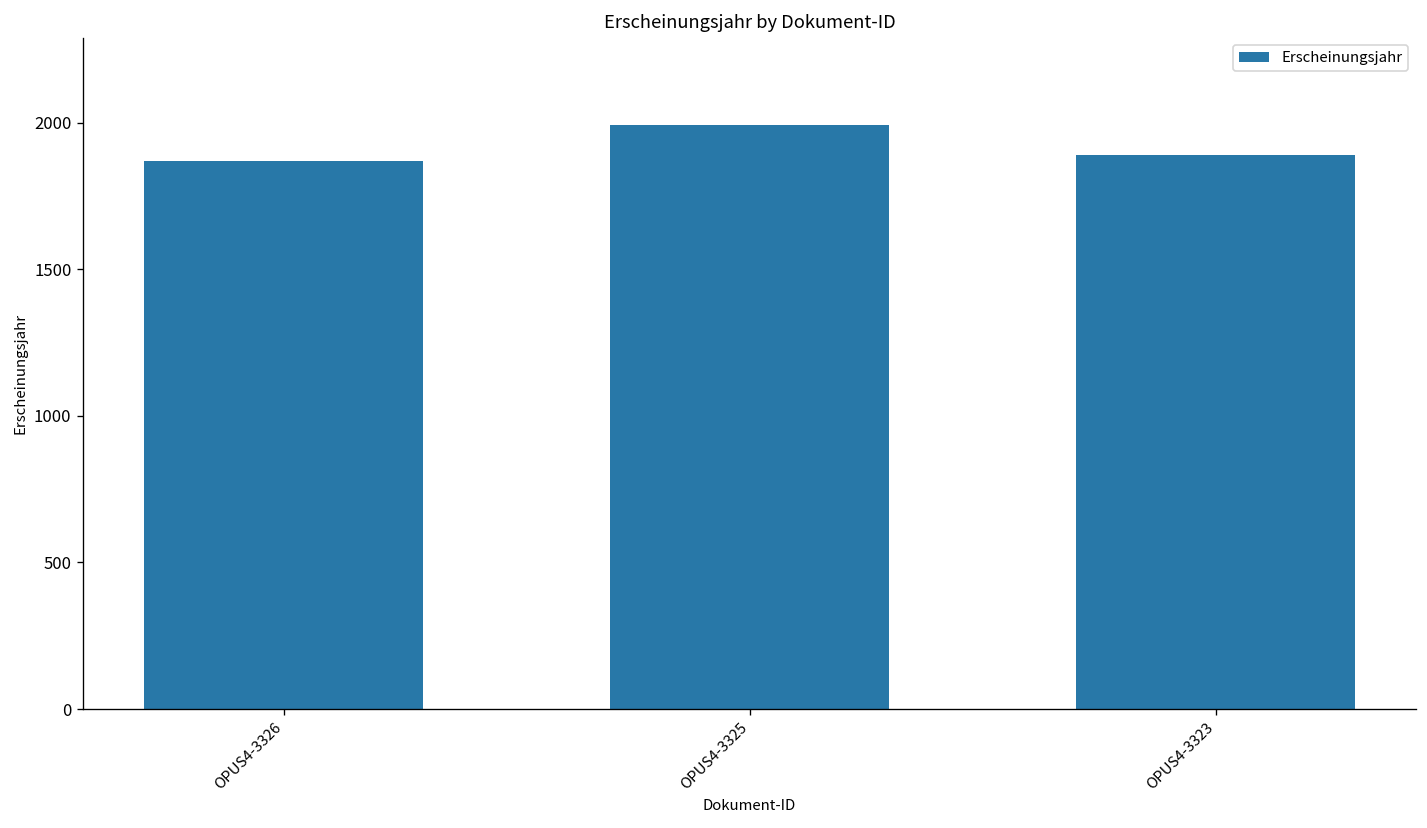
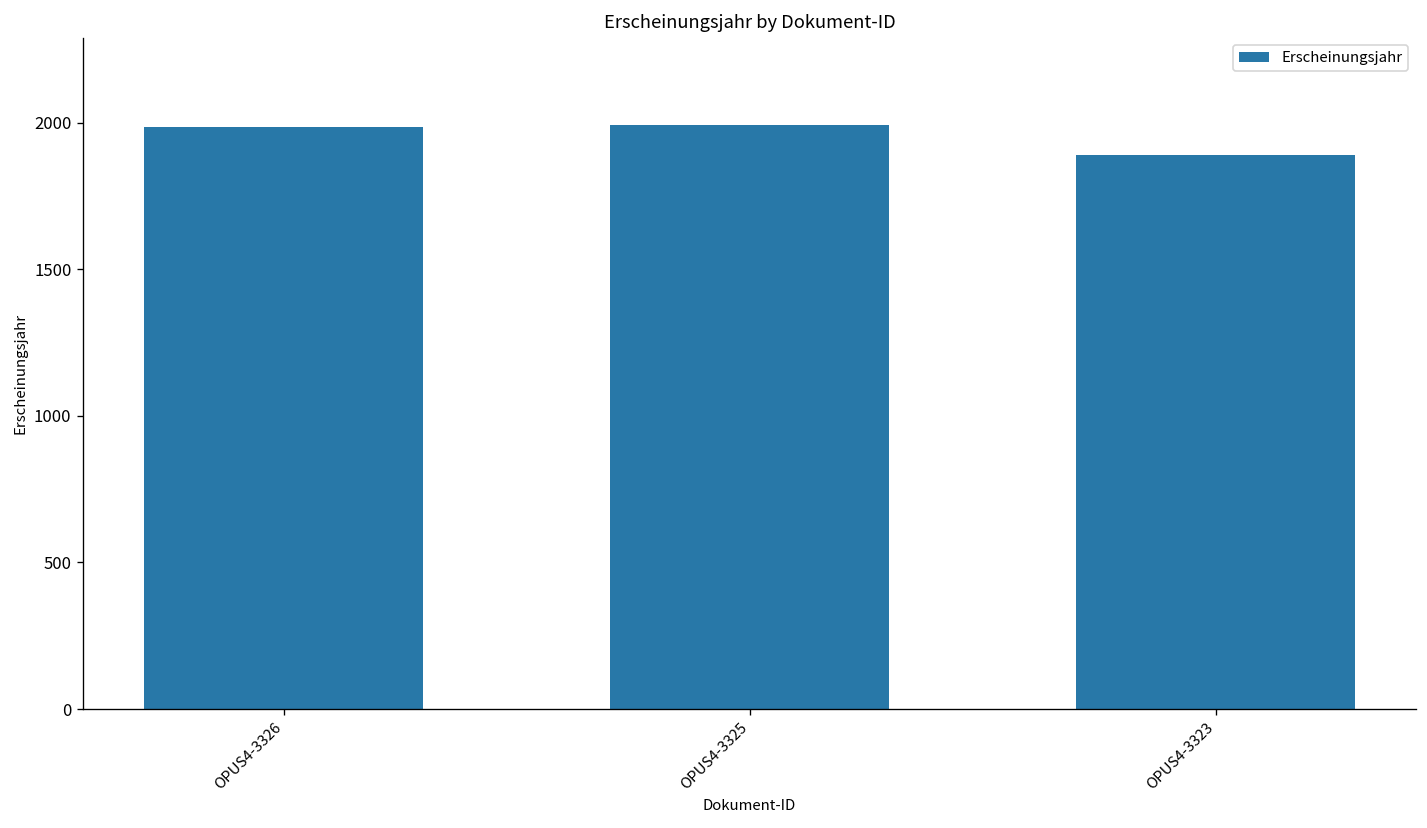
OPUS4-3326: 1870 -> 1990
